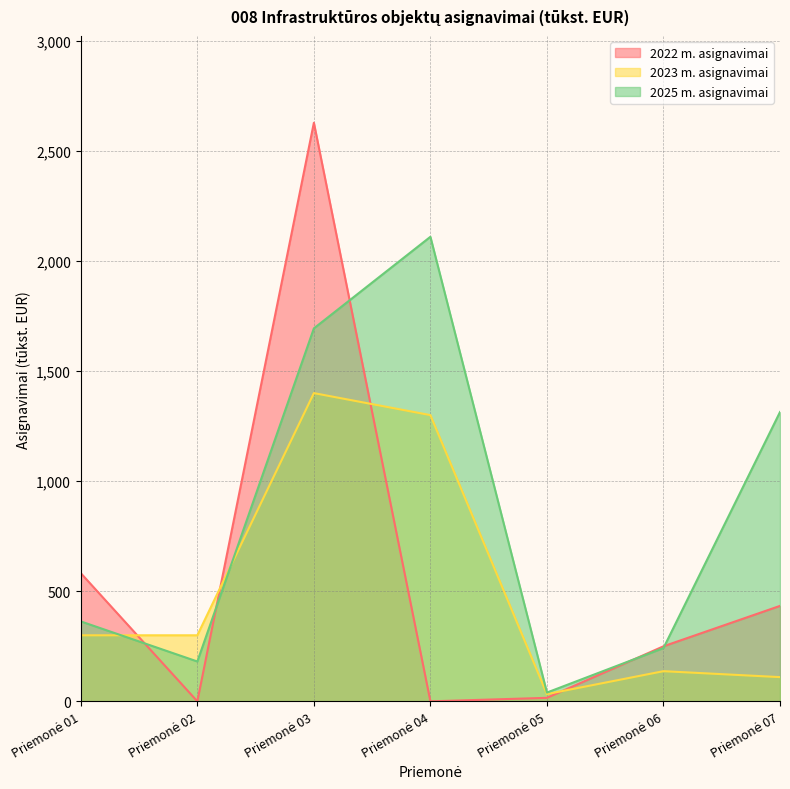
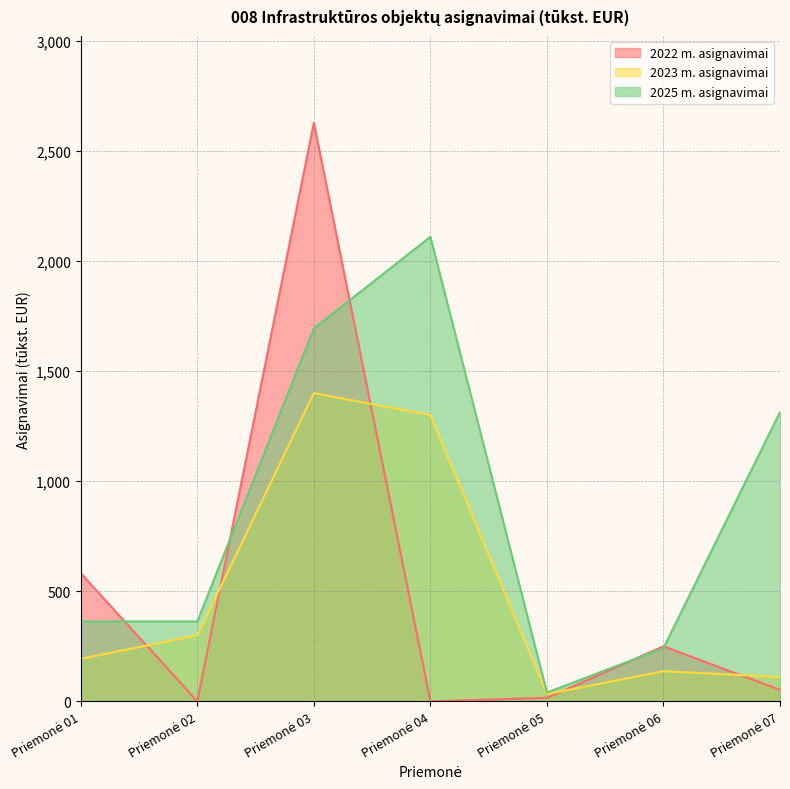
2023 m. asignavimai, Priemonė 01: 300 -> 190
2025 m. asignavimai, Priemonė 02: 180 -> 360
2022 m. asignavimai, Priemonė 07: 430 -> 50
